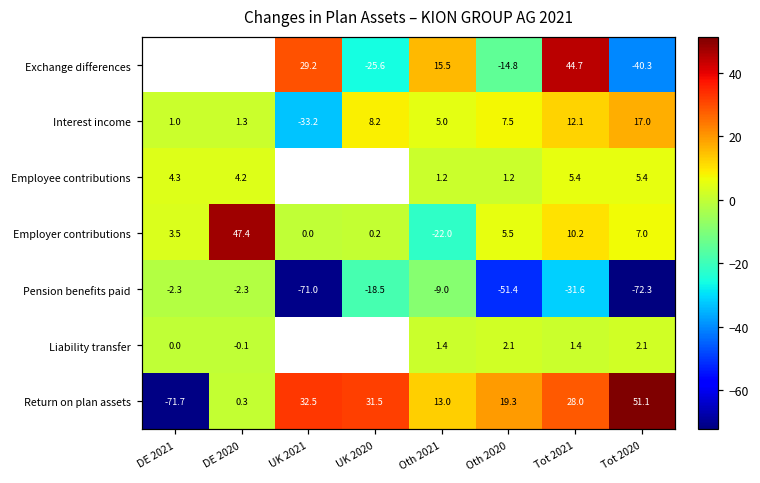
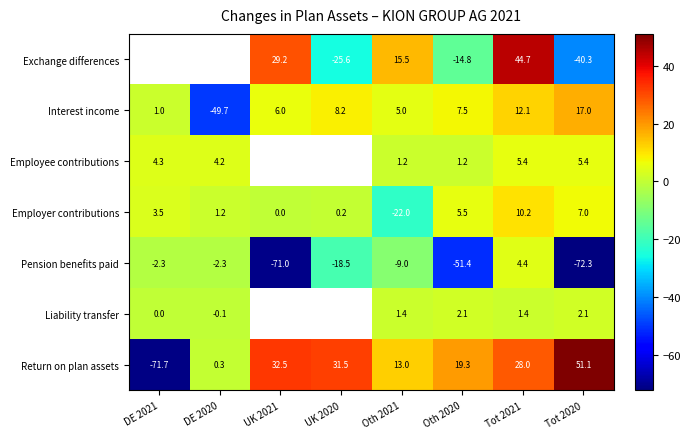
Interest income, DE 2020: 1.3 -> -49.7
Interest income, UK 2021: -33.2 -> 6.0
Employer contributions, DE 2020: 47.4 -> 1.2
Pension benefits paid, Tot 2021: -31.6 -> 4.4
